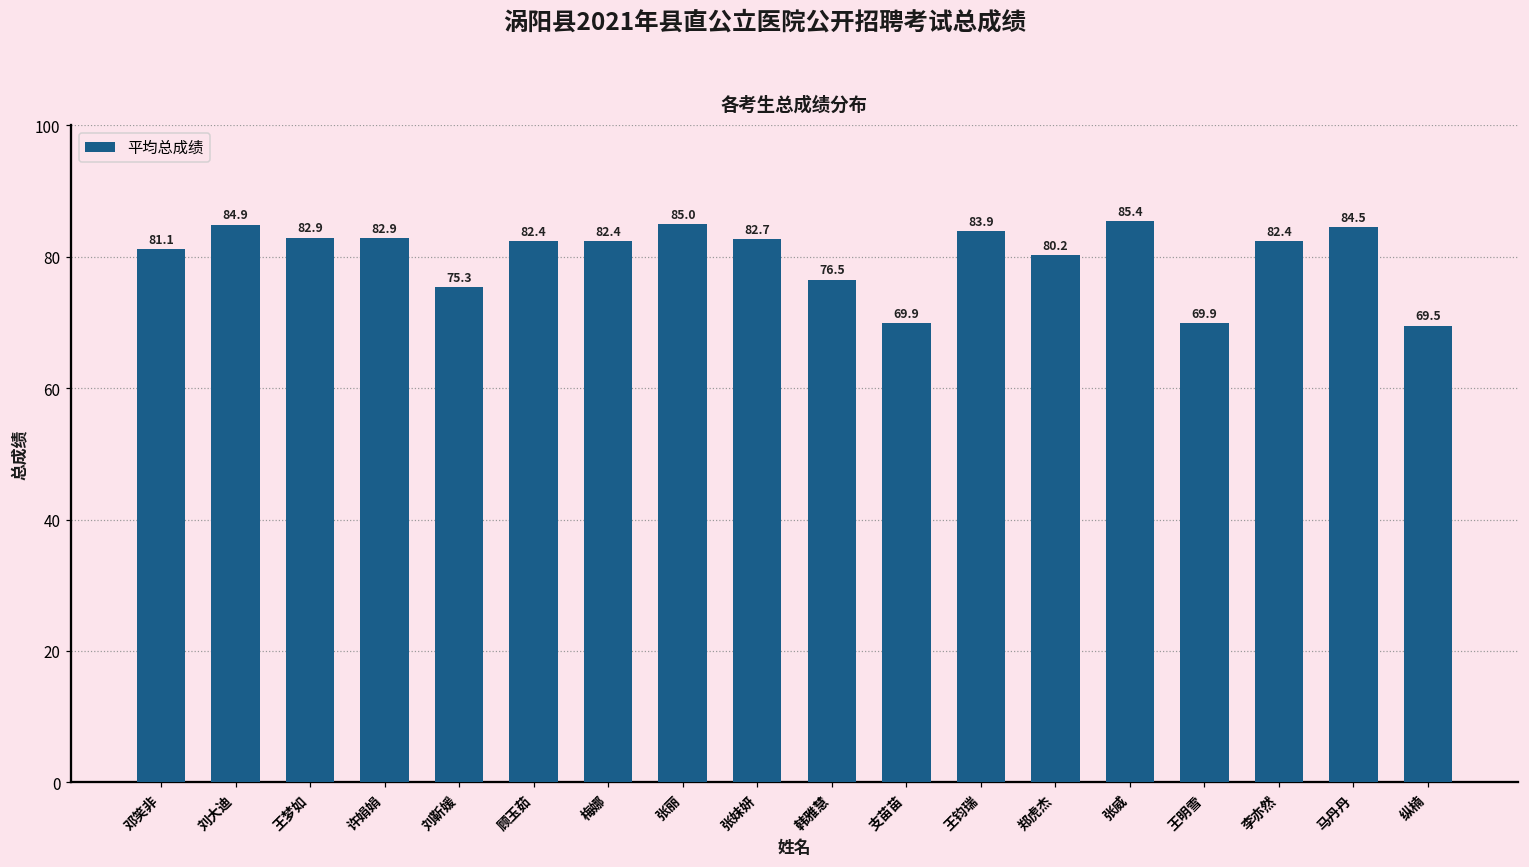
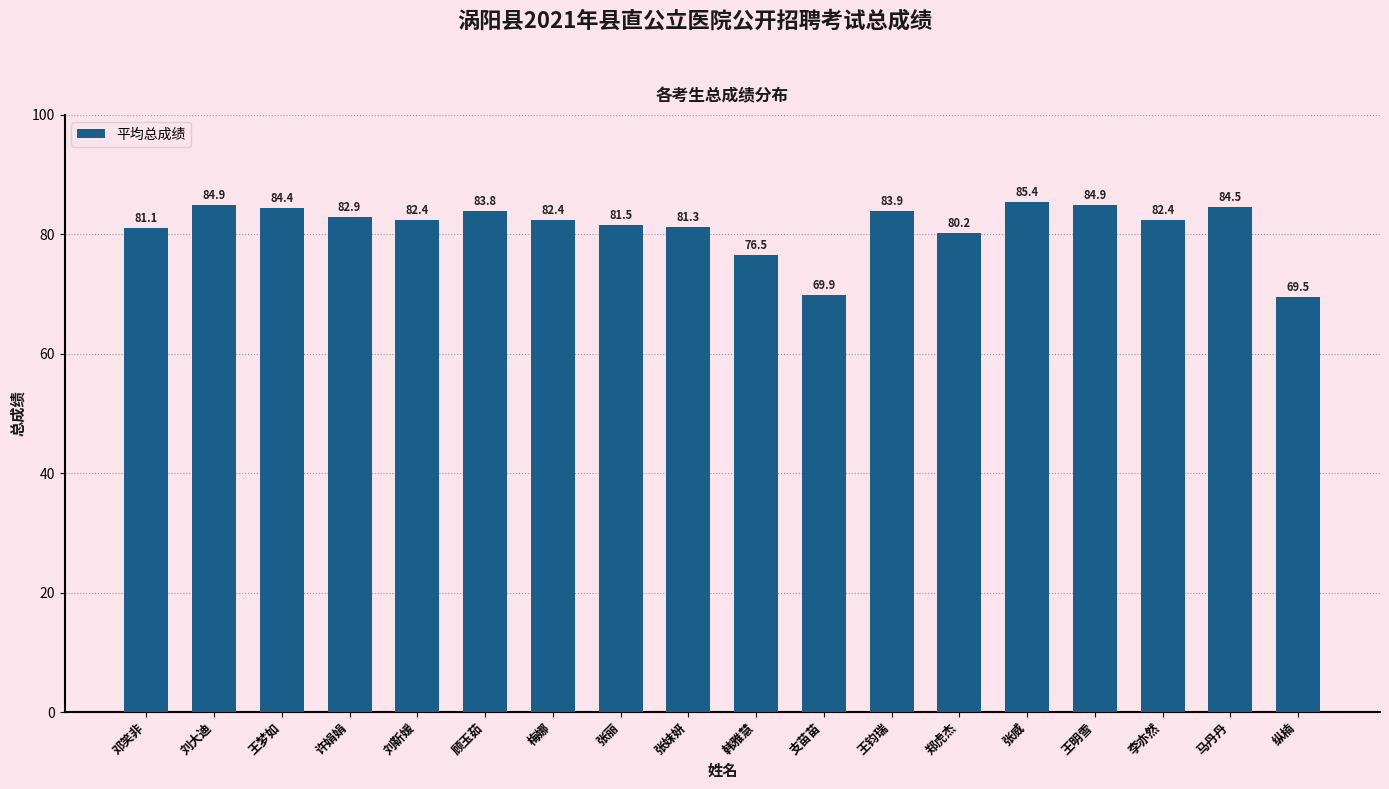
王梦如: 82.9 -> 84.4
刘靳媛: 75.3 -> 82.4
顾玉茹: 82.4 -> 83.8
张丽: 85.0 -> 81.5
张妺妍: 82.7 -> 81.3
王明雪: 69.9 -> 84.9
